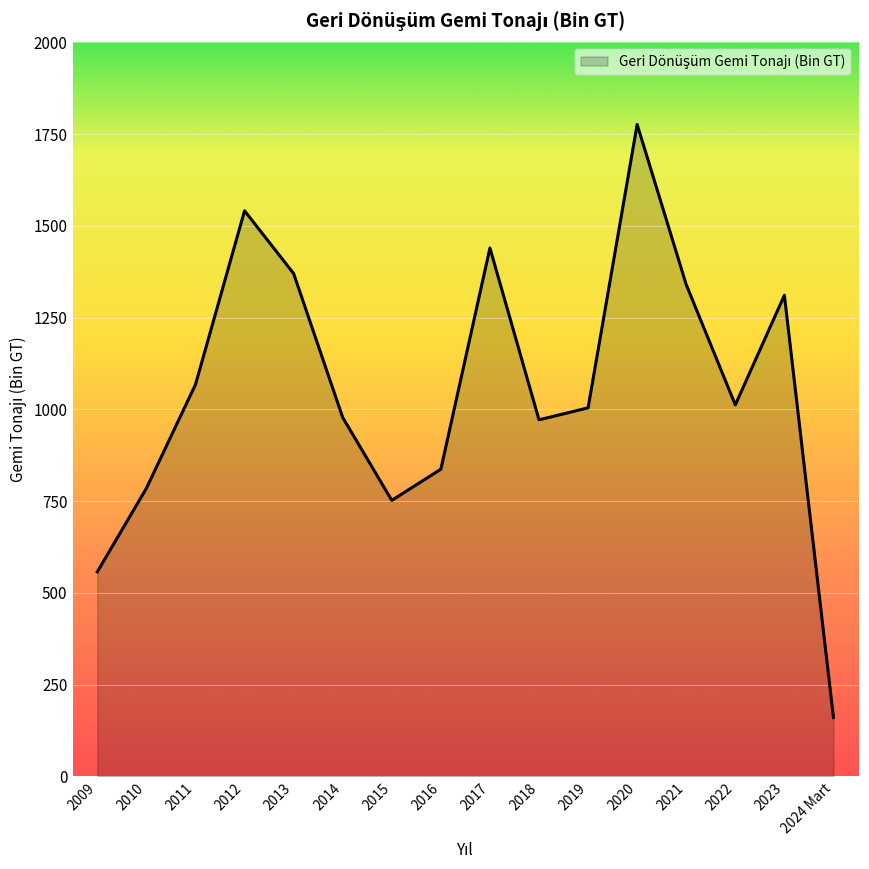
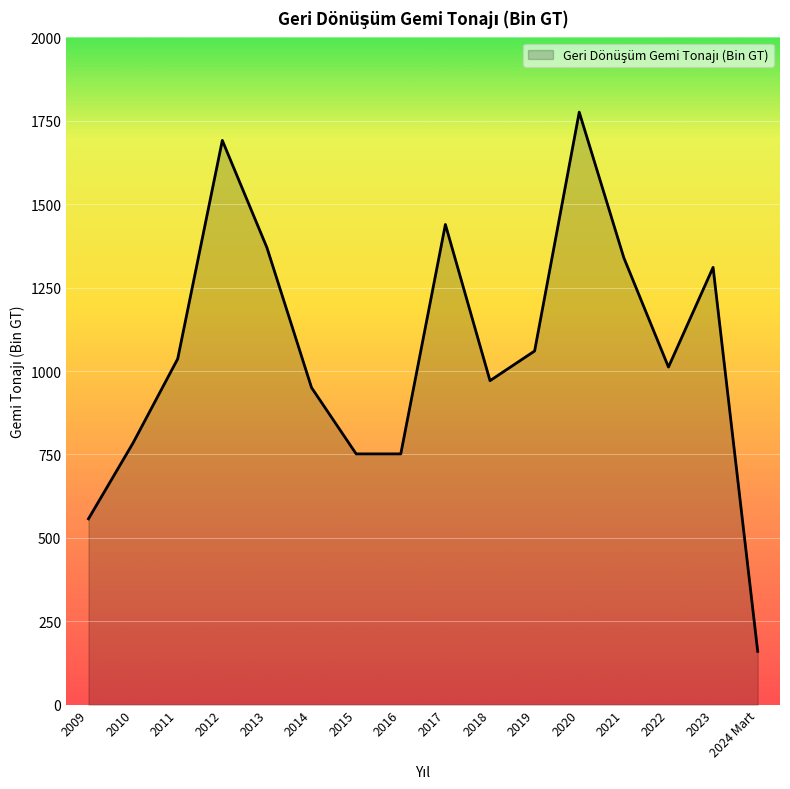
2011: 1070 -> 1040
2012: 1540 -> 1690
2014: 980 -> 950
2016: 840 -> 750
2019: 1000 -> 1060
